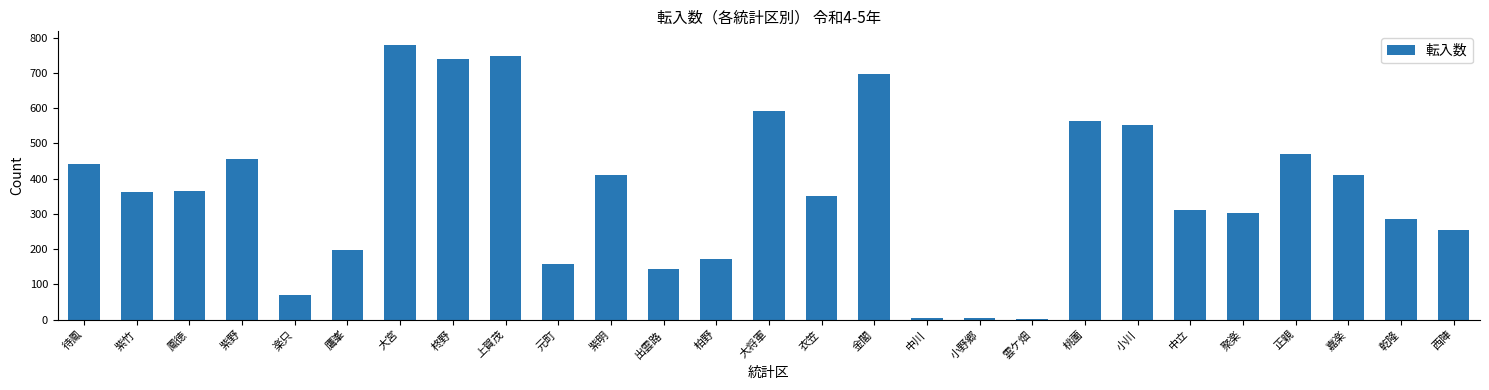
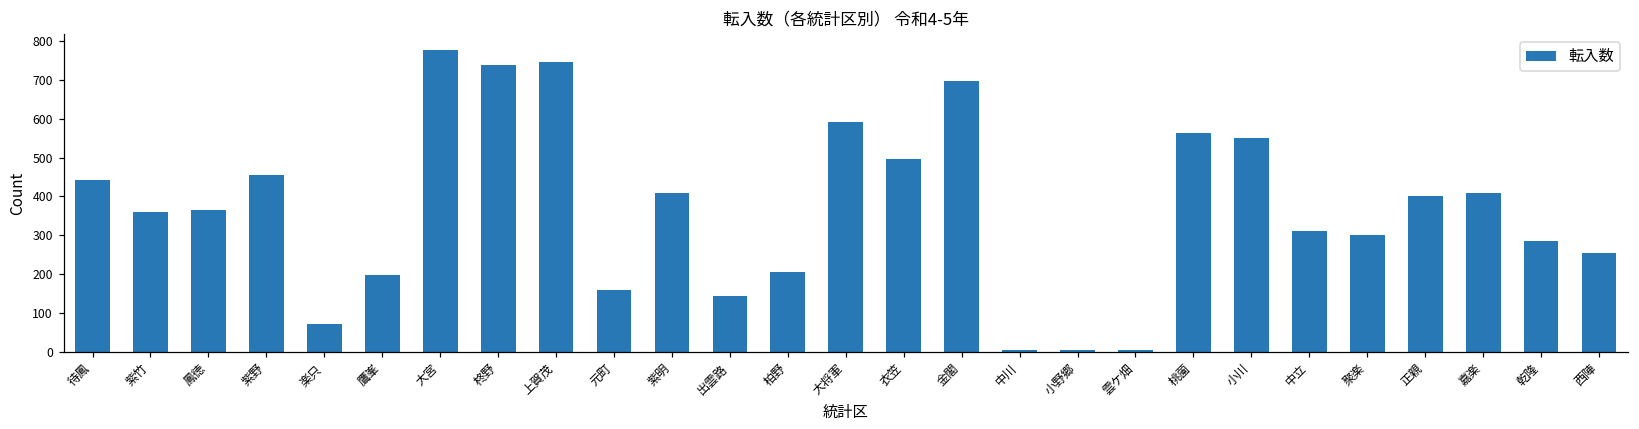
柏野: 170 -> 210
衣笠: 350 -> 500
正親: 470 -> 400
